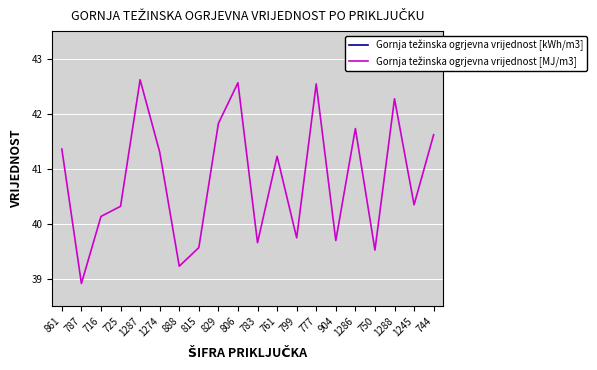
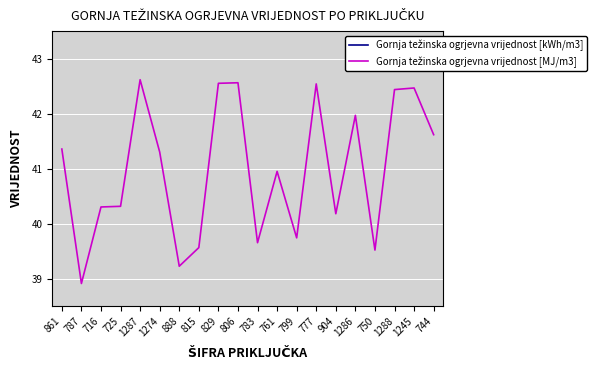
Gornja težinska ogrjevna vrijednost [MJ/m3], 716: 40.1 -> 40.3
Gornja težinska ogrjevna vrijednost [MJ/m3], 829: 41.8 -> 42.6
Gornja težinska ogrjevna vrijednost [MJ/m3], 761: 41.2 -> 41.0
Gornja težinska ogrjevna vrijednost [MJ/m3], 904: 39.7 -> 40.2
Gornja težinska ogrjevna vrijednost [MJ/m3], 1286: 41.7 -> 42.0
Gornja težinska ogrjevna vrijednost [MJ/m3], 1288: 42.3 -> 42.4
Gornja težinska ogrjevna vrijednost [MJ/m3], 1245: 40.3 -> 42.5
